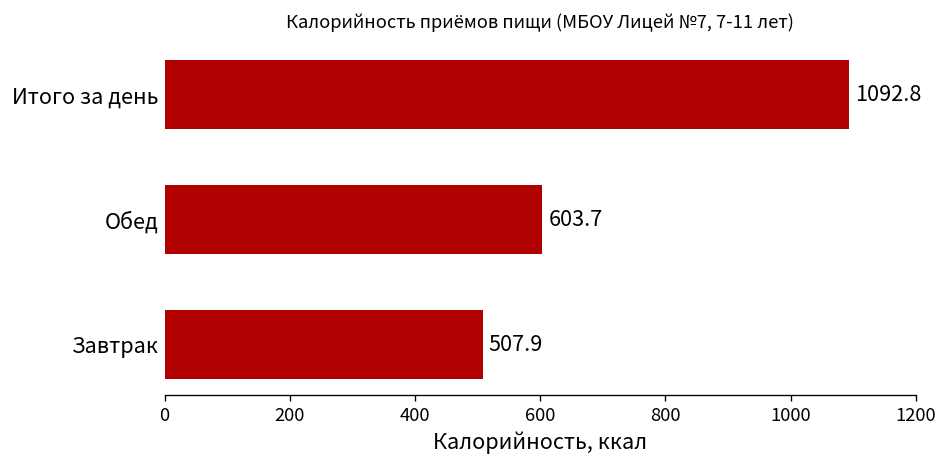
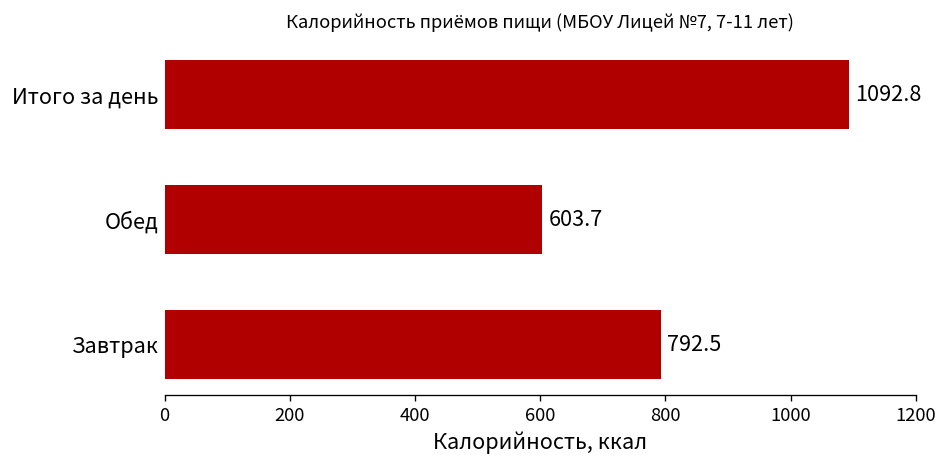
Завтрак: 507.9 -> 792.5
